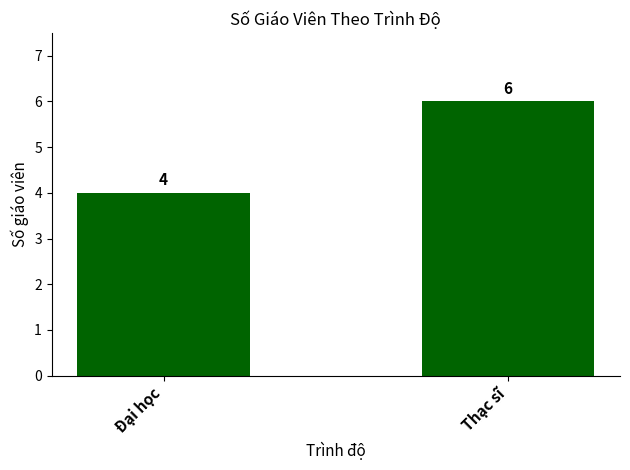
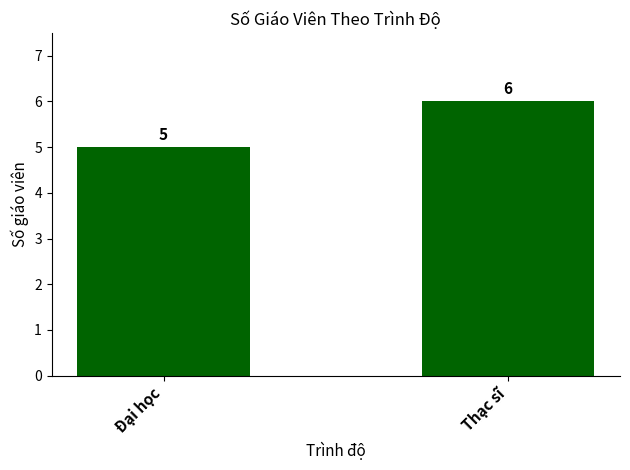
Đại học: 4 -> 5
